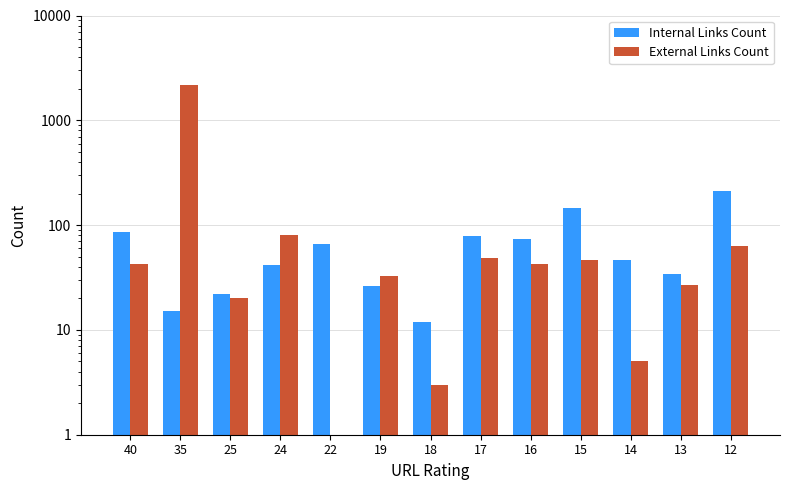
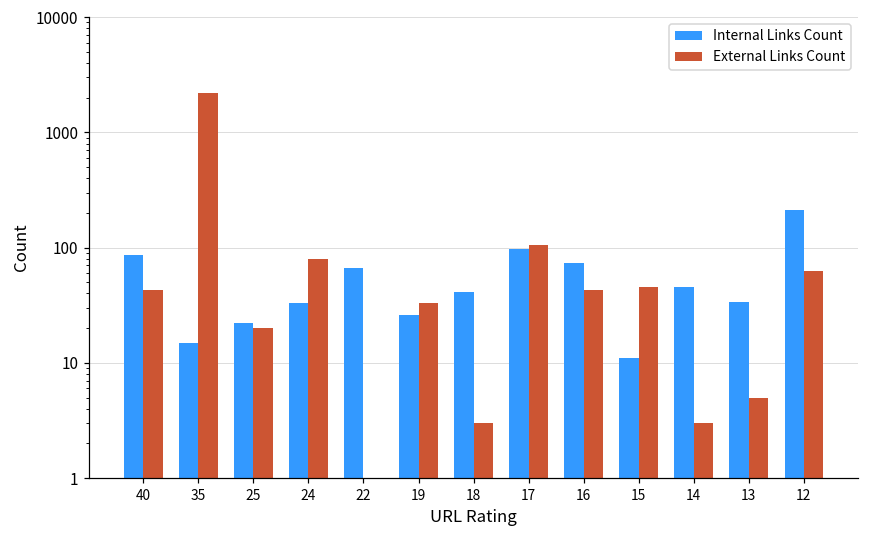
Internal Links Count, 24: 42 -> 33
Internal Links Count, 18: 12 -> 41
Internal Links Count, 17: 80 -> 100
External Links Count, 17: 50 -> 110
Internal Links Count, 15: 150 -> 11
External Links Count, 14: 5 -> 3
External Links Count, 13: 27 -> 5
